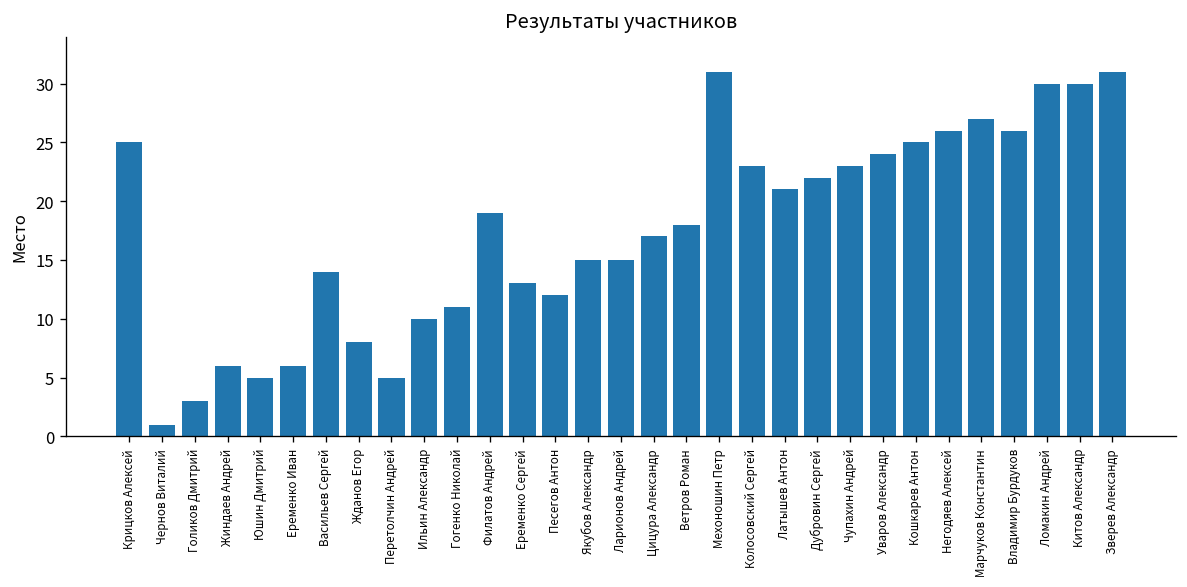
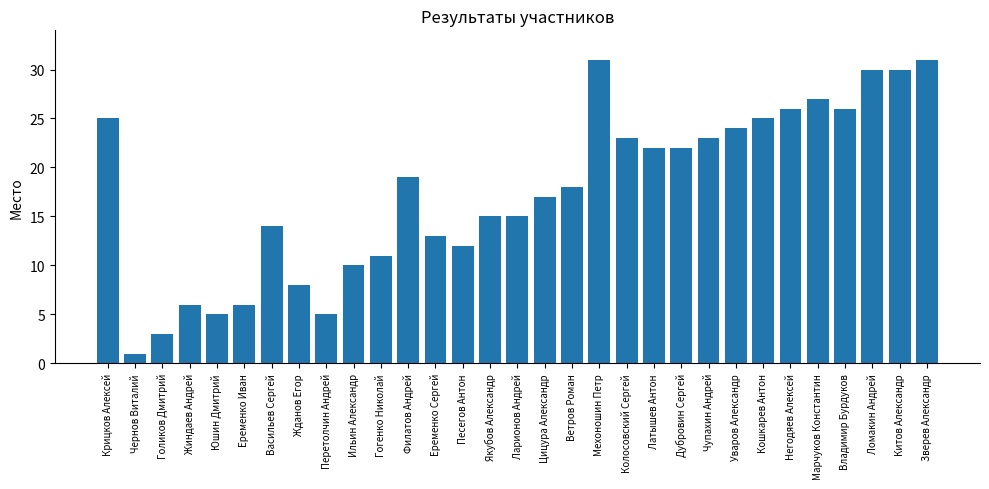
Латышев Антон: 21 -> 22
